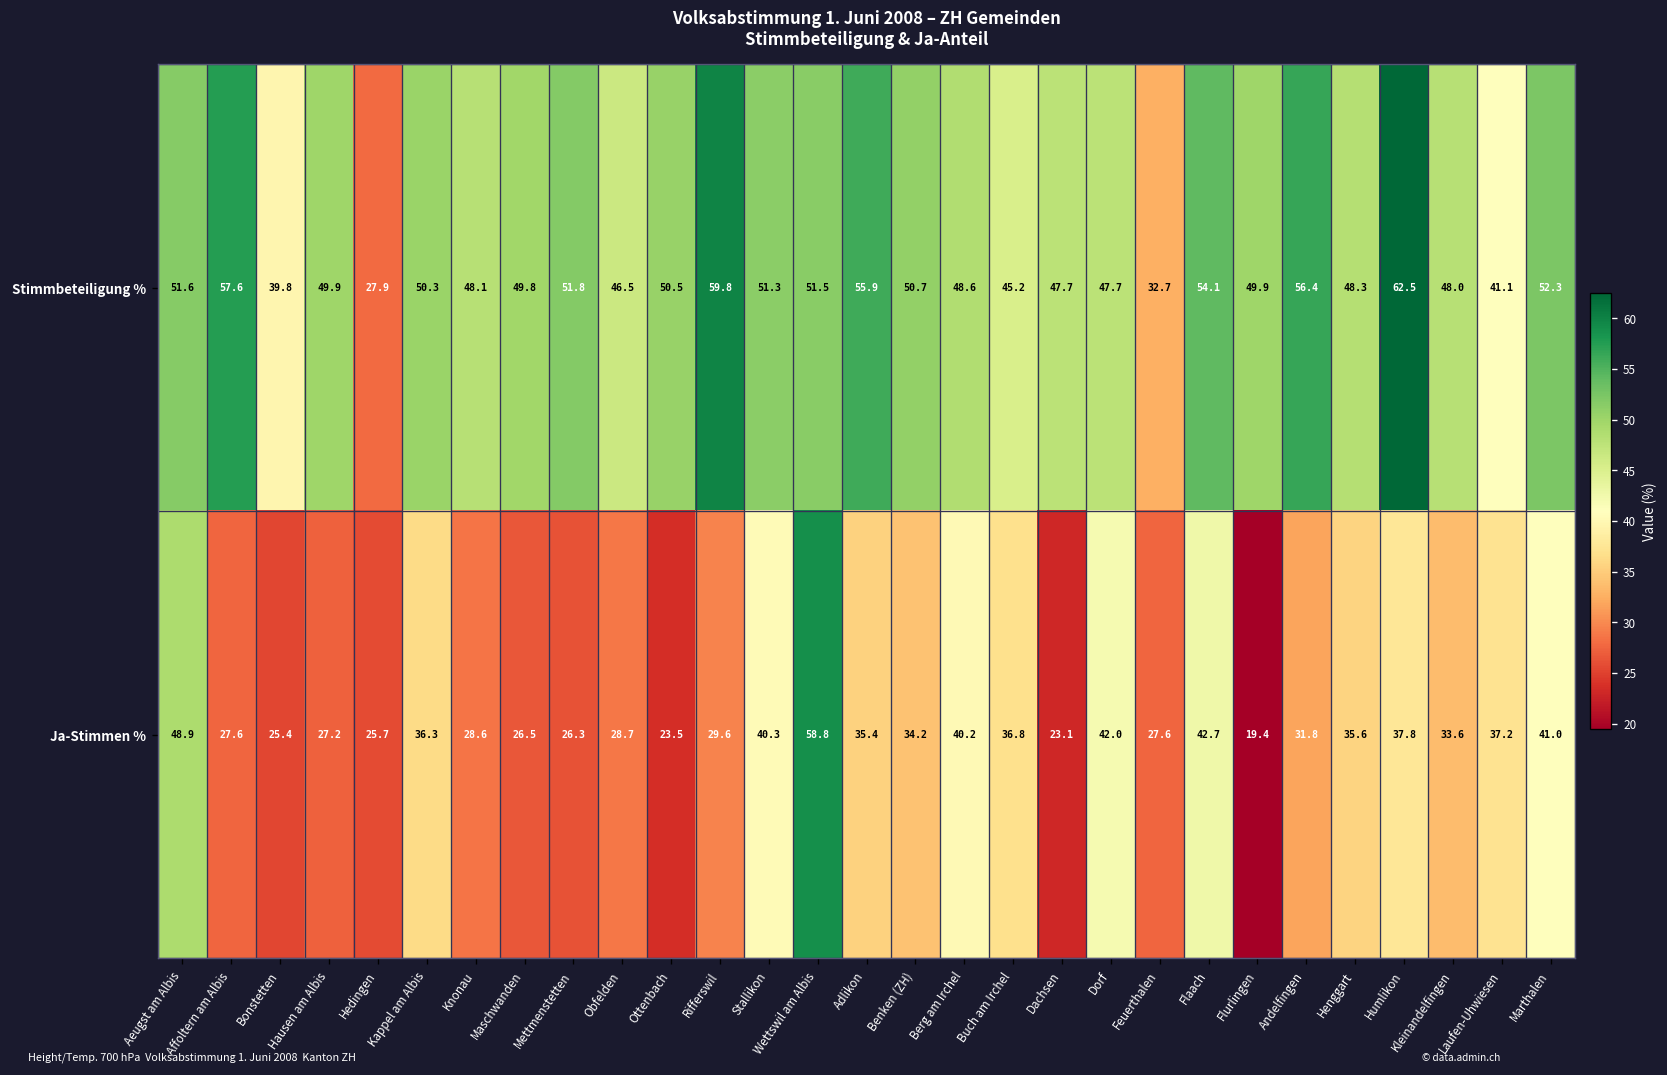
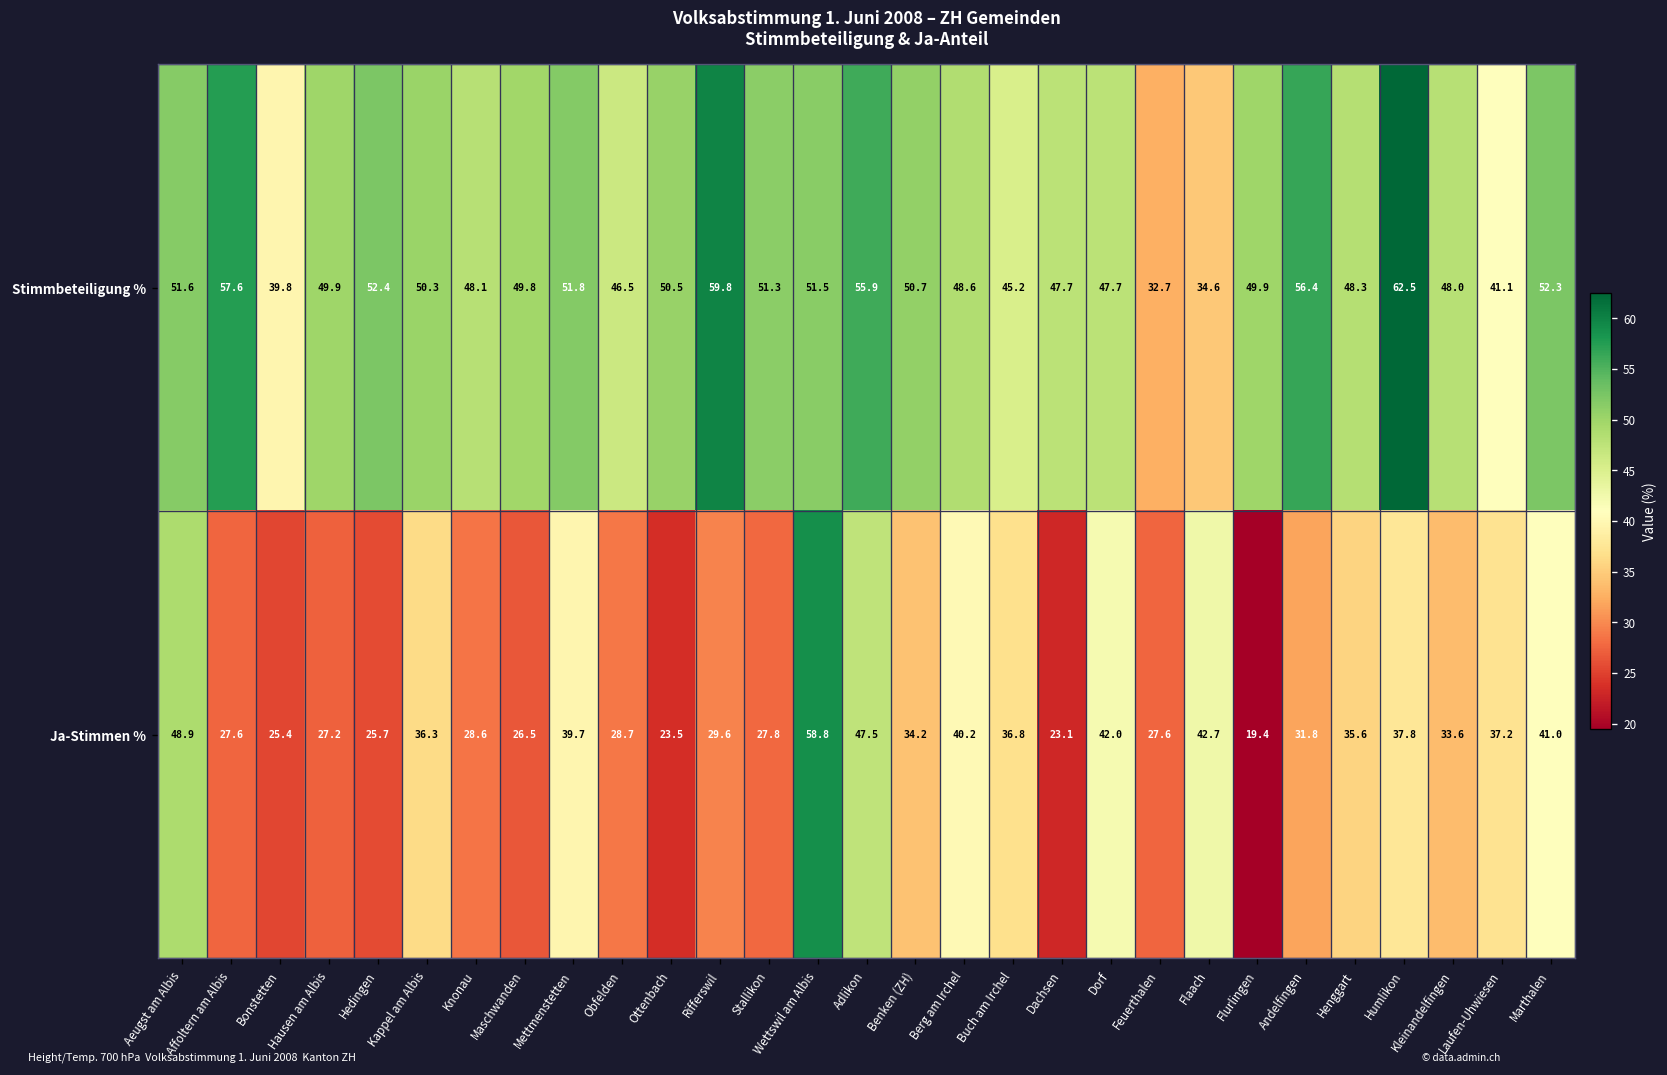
Stimmbeteiligung %, Hedingen: 27.9 -> 52.4
Stimmbeteiligung %, Flaach: 54.1 -> 34.6
Ja-Stimmen %, Mettmenstetten: 26.3 -> 39.7
Ja-Stimmen %, Stallikon: 40.3 -> 27.8
Ja-Stimmen %, Adlikon: 35.4 -> 47.5
